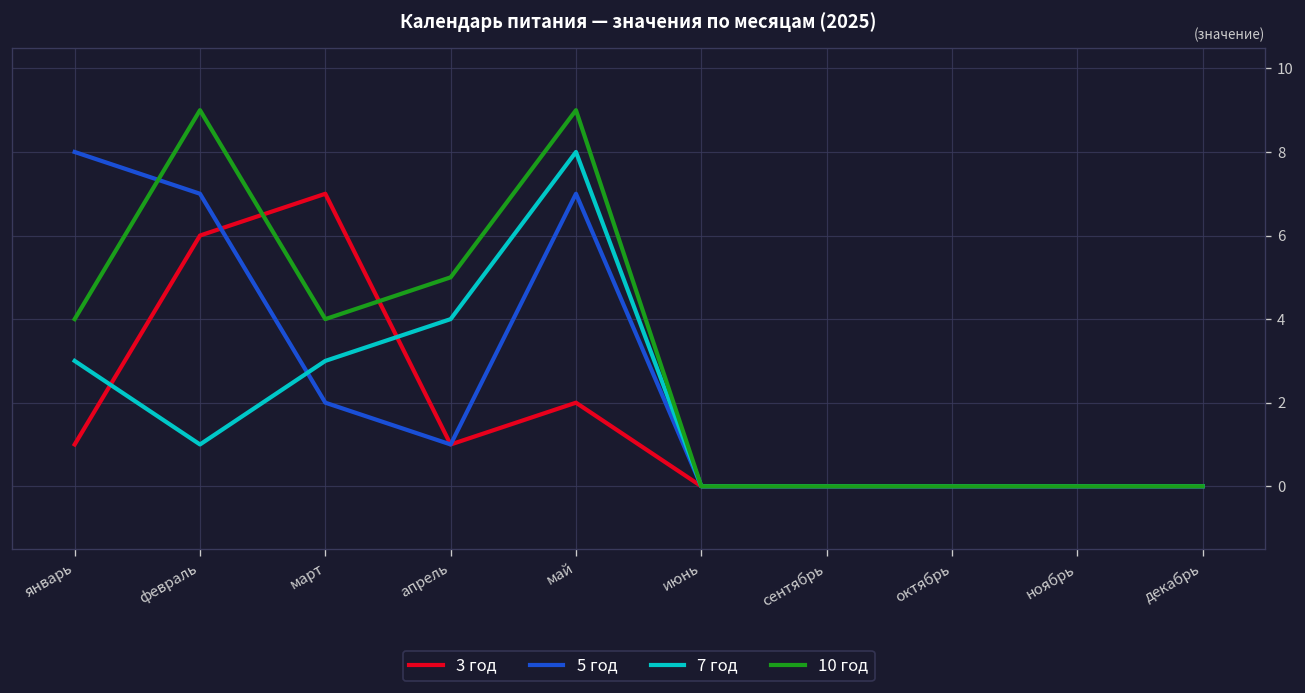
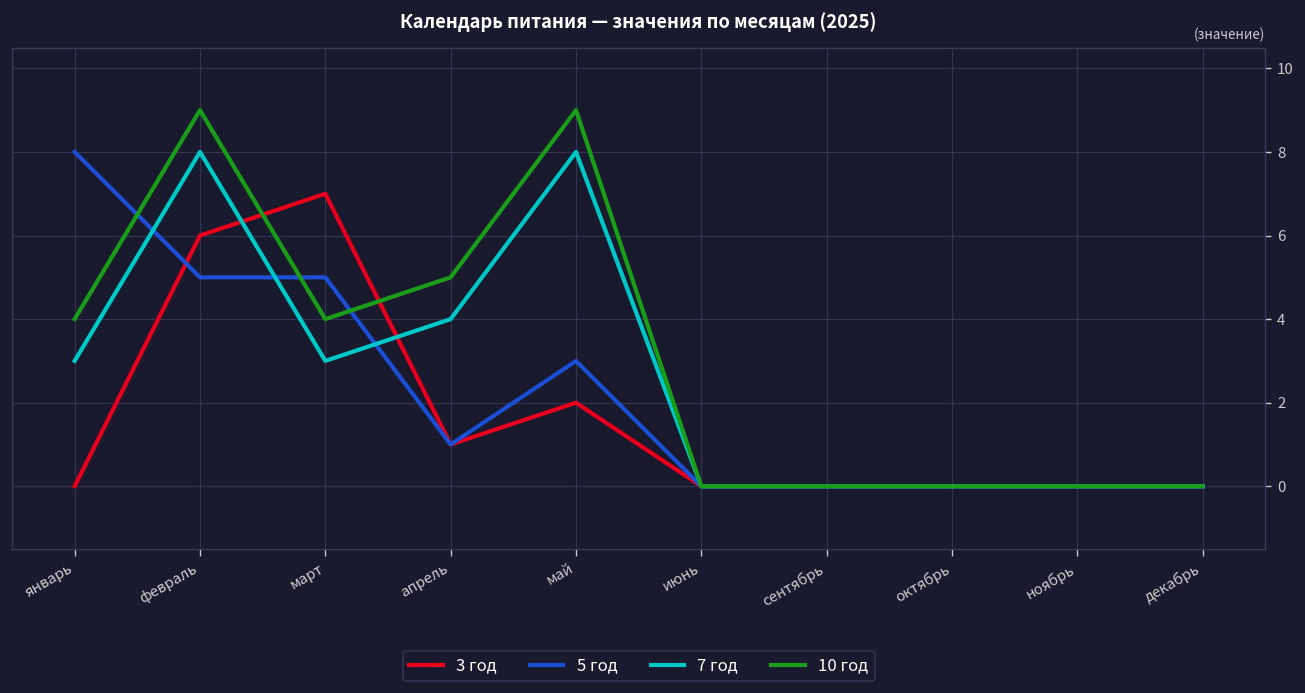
3 год, январь: 1 -> 0
5 год, февраль: 7 -> 5
7 год, февраль: 1 -> 8
5 год, март: 2 -> 5
5 год, май: 7 -> 3
